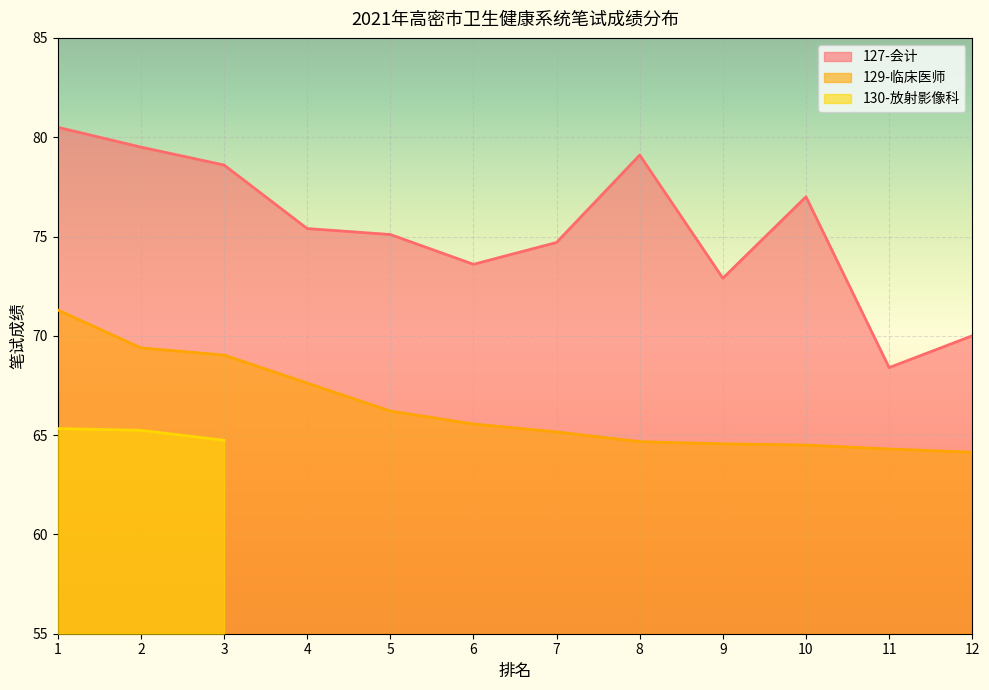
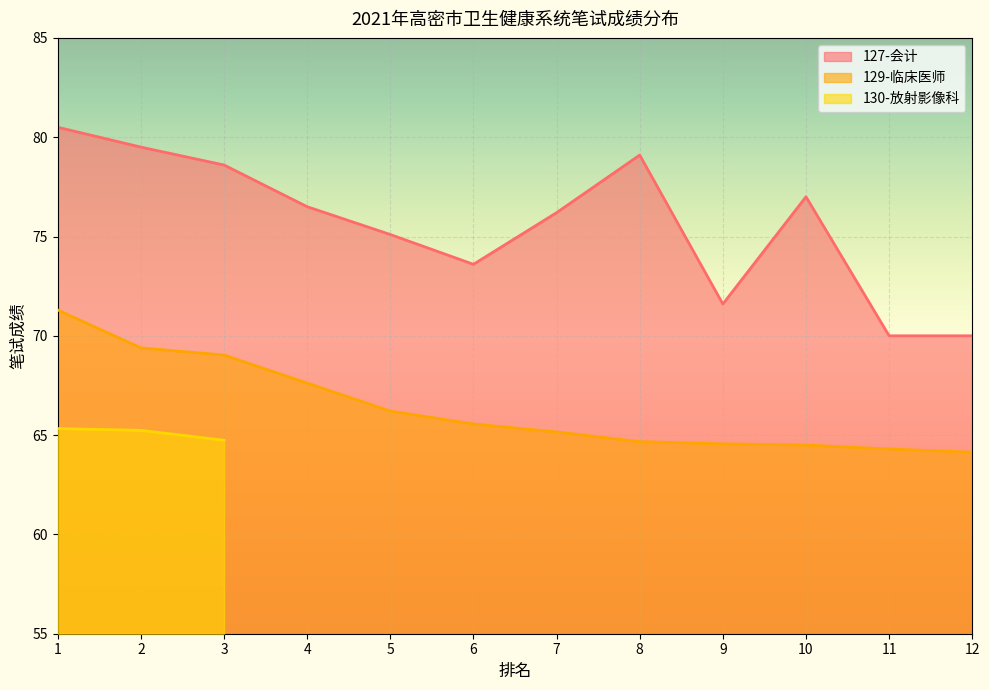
127-会计, 4: 75.4 -> 76.5
127-会计, 7: 74.7 -> 76.2
127-会计, 9: 72.9 -> 71.6
127-会计, 11: 68.4 -> 70.0
